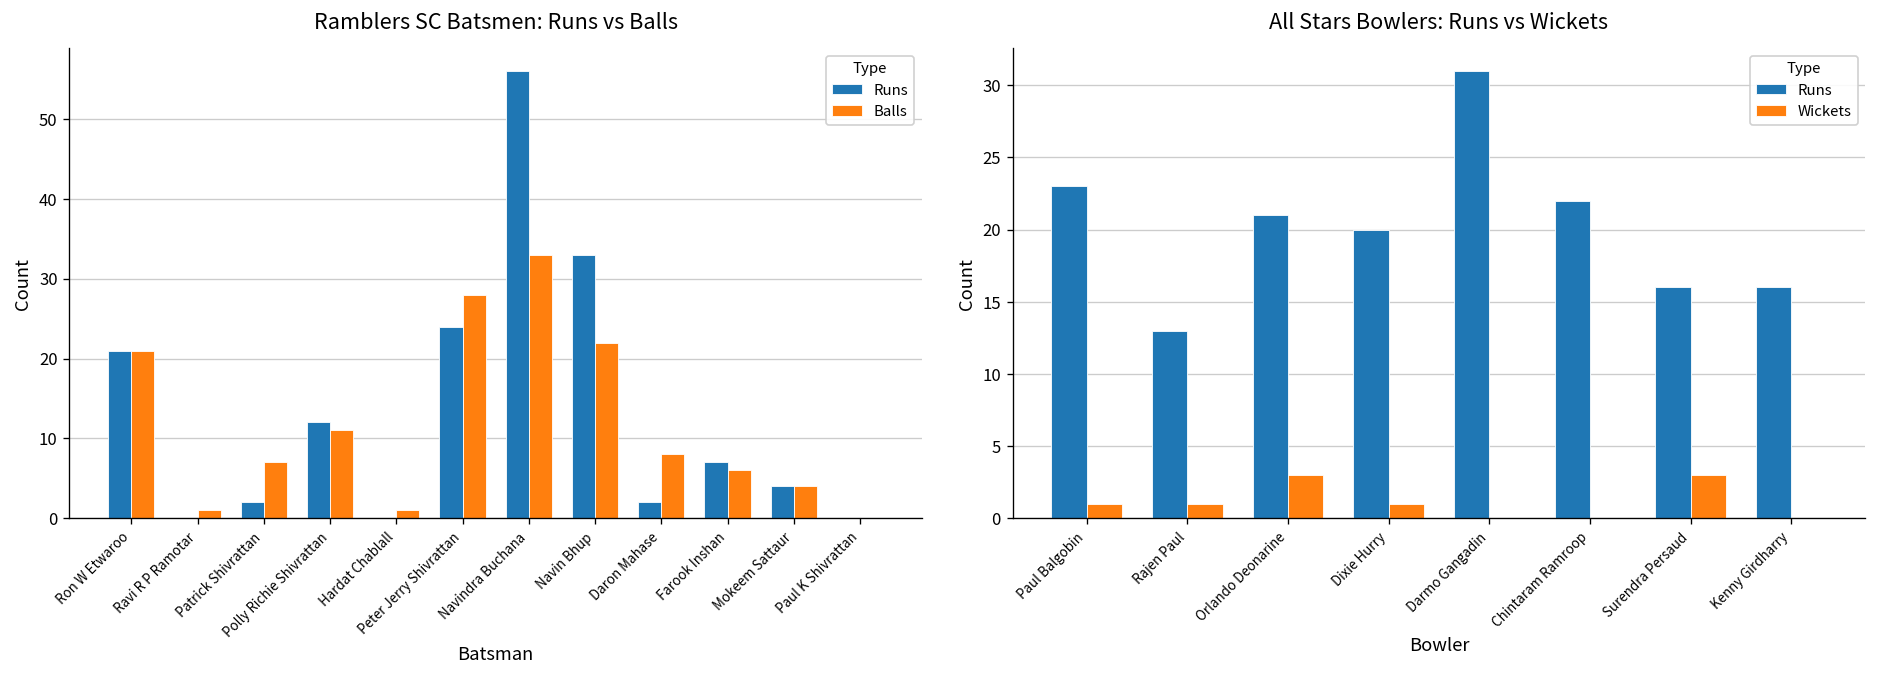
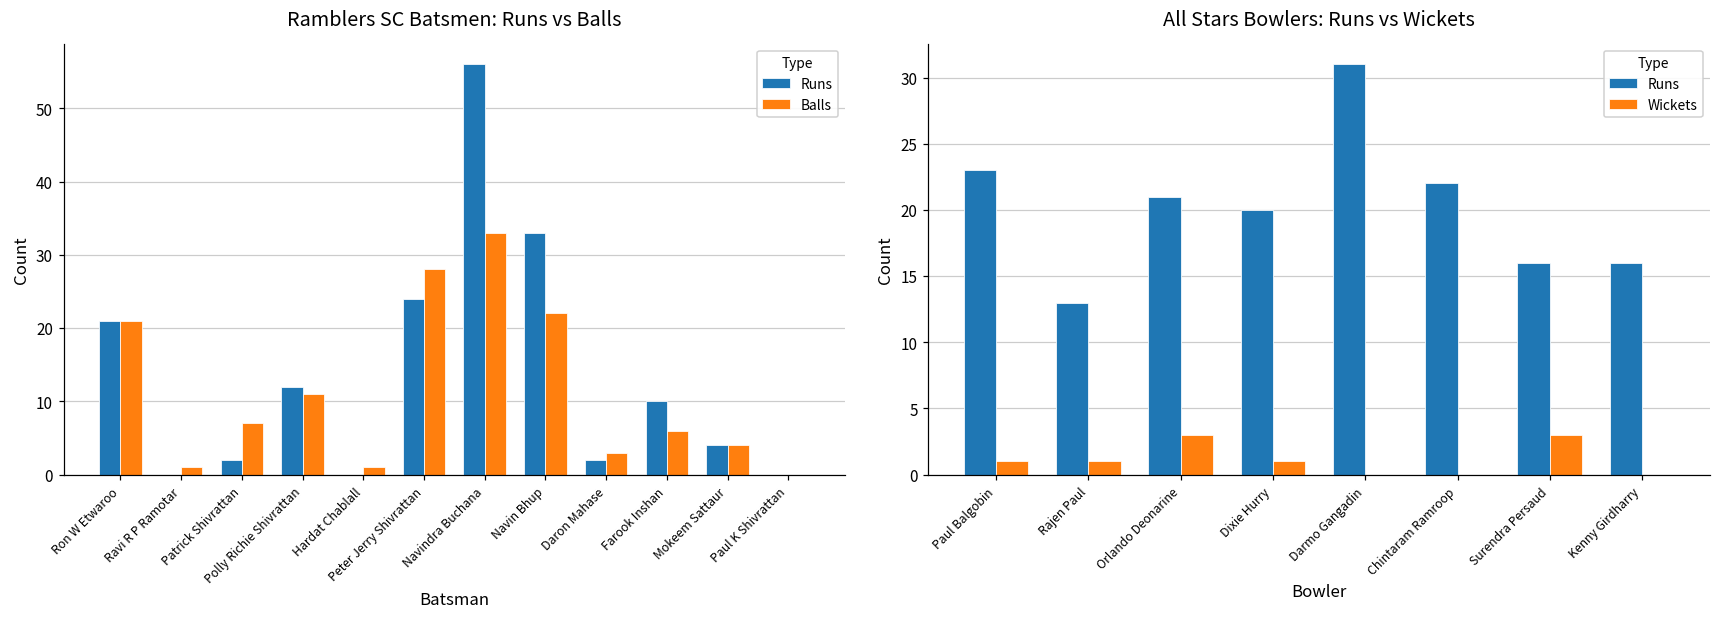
Ramblers SC Batsmen: Runs vs Balls, Balls, Daron Mahase: 8 -> 3
Ramblers SC Batsmen: Runs vs Balls, Runs, Farook Inshan: 7 -> 10
